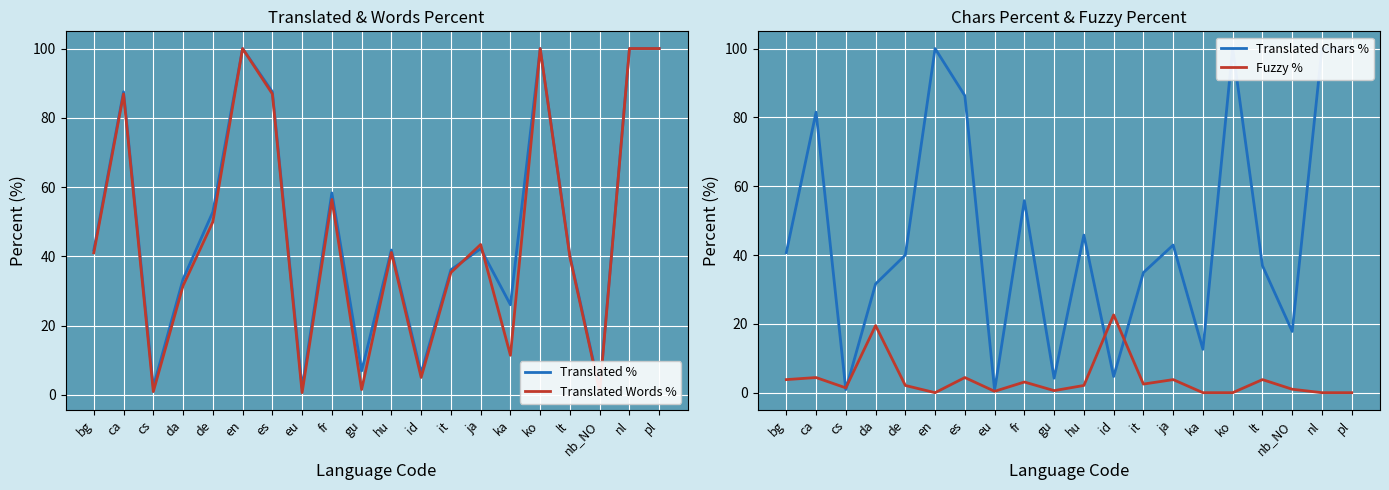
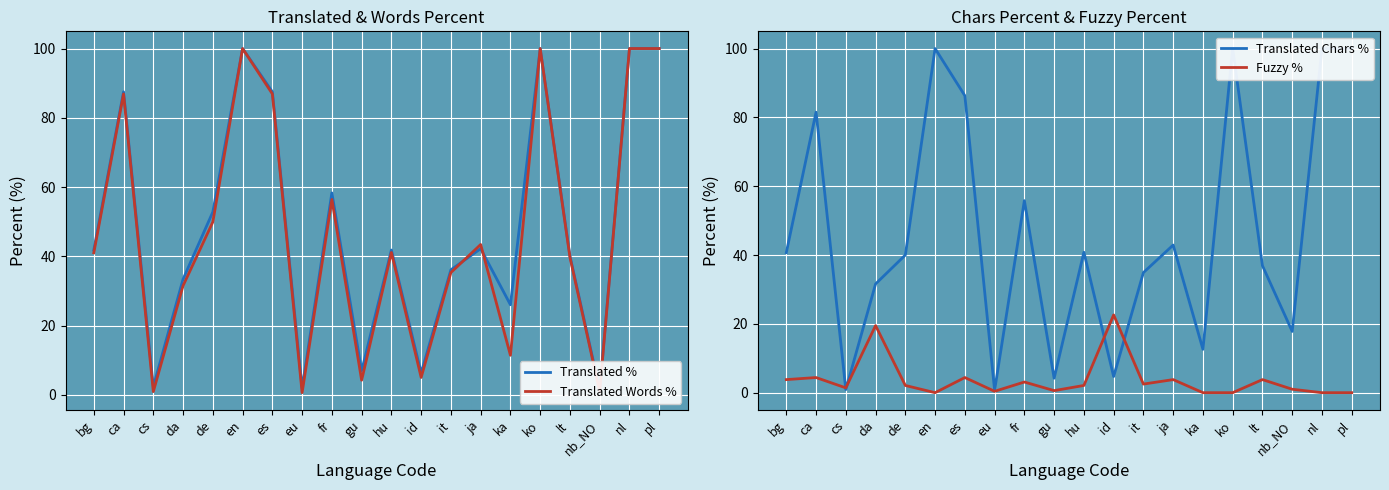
Translated & Words Percent, Translated Words %, gu: 2 -> 4
Chars Percent & Fuzzy Percent, Translated Chars %, hu: 46 -> 41
